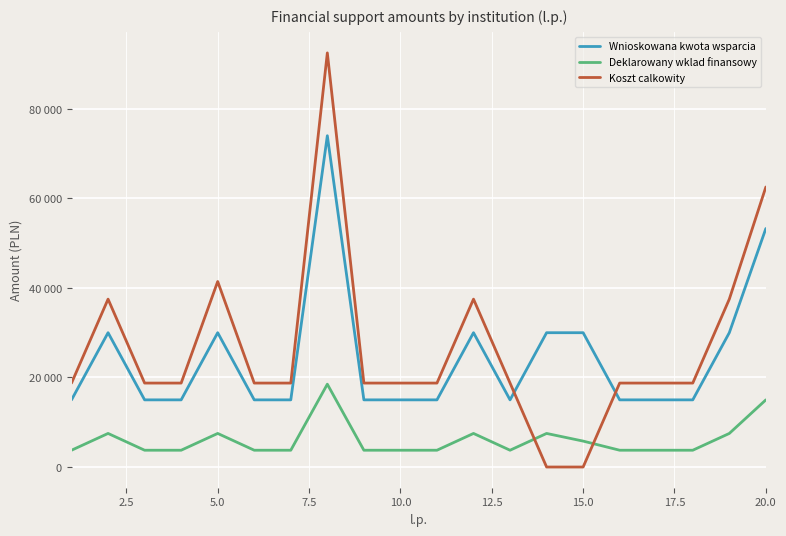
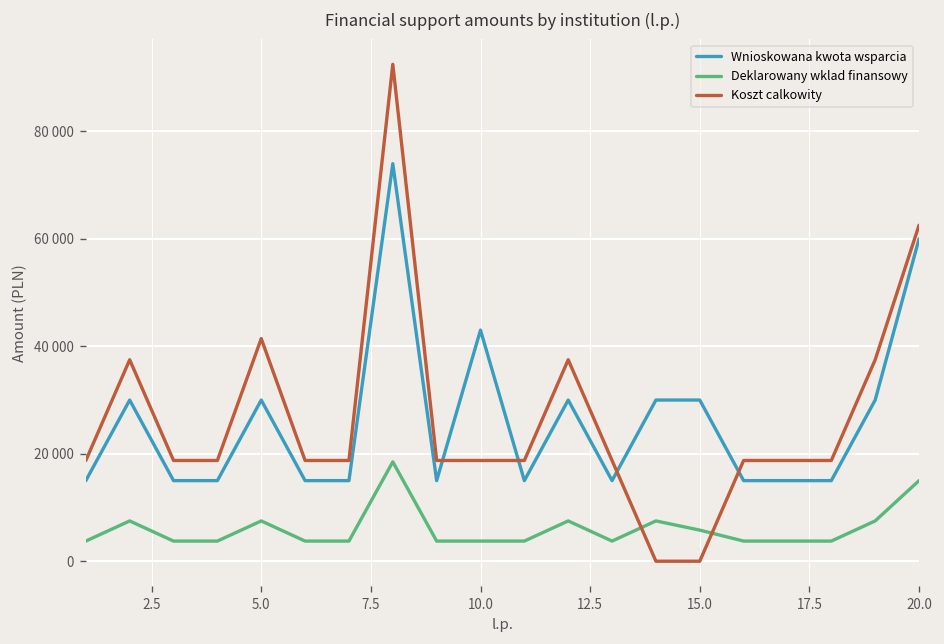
Wnioskowana kwota wsparcia, 10.0: 15000 -> 43000
Wnioskowana kwota wsparcia, 20.0: 53000 -> 60000
